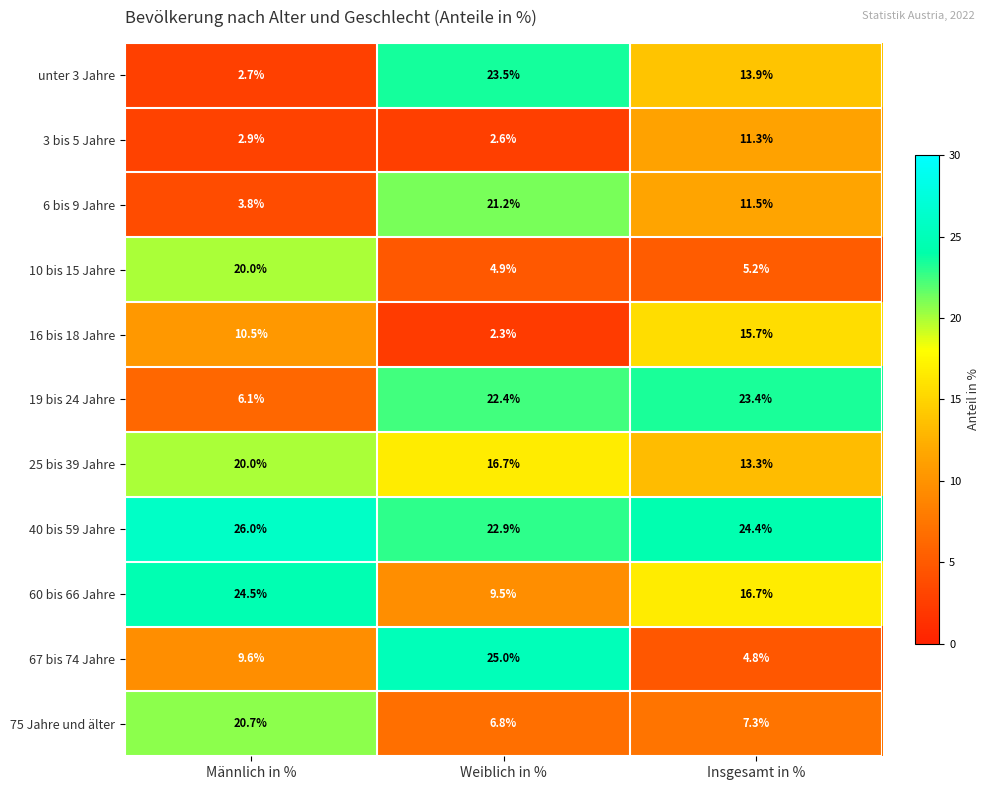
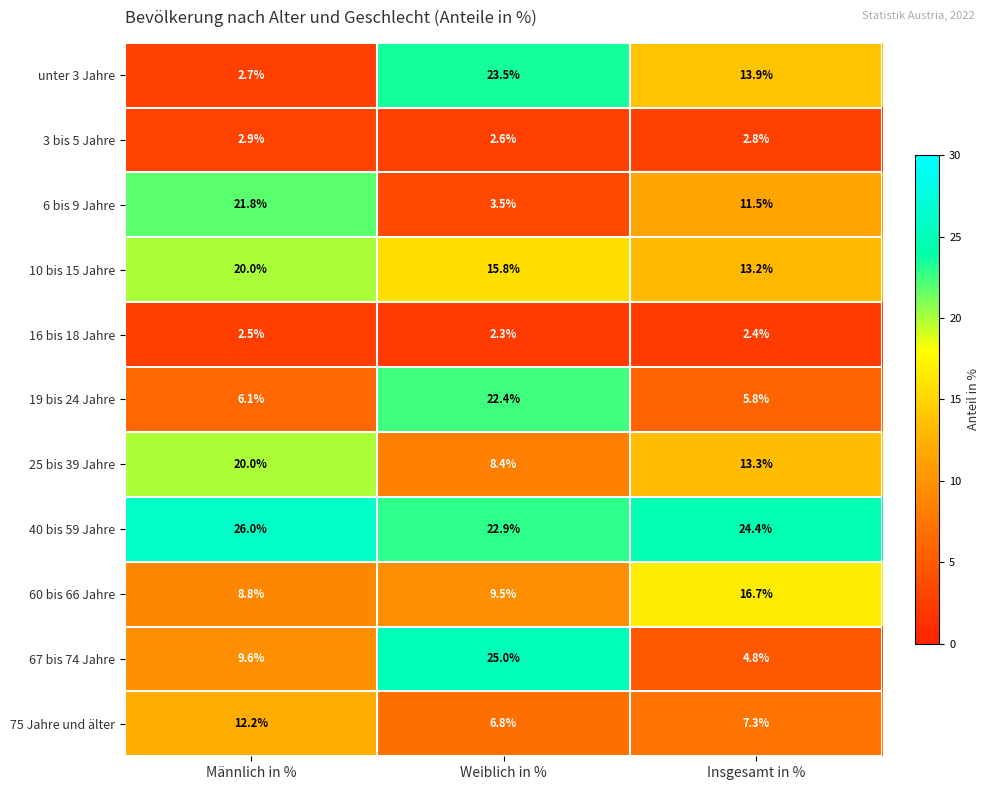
3 bis 5 Jahre, Insgesamt in %: 11.3% -> 2.8%
6 bis 9 Jahre, Männlich in %: 3.8% -> 21.8%
6 bis 9 Jahre, Weiblich in %: 21.2% -> 3.5%
10 bis 15 Jahre, Weiblich in %: 4.9% -> 15.8%
10 bis 15 Jahre, Insgesamt in %: 5.2% -> 13.2%
16 bis 18 Jahre, Männlich in %: 10.5% -> 2.5%
16 bis 18 Jahre, Insgesamt in %: 15.7% -> 2.4%
19 bis 24 Jahre, Insgesamt in %: 23.4% -> 5.8%
25 bis 39 Jahre, Weiblich in %: 16.7% -> 8.4%
60 bis 66 Jahre, Männlich in %: 24.5% -> 8.8%
75 Jahre und älter, Männlich in %: 20.7% -> 12.2%
